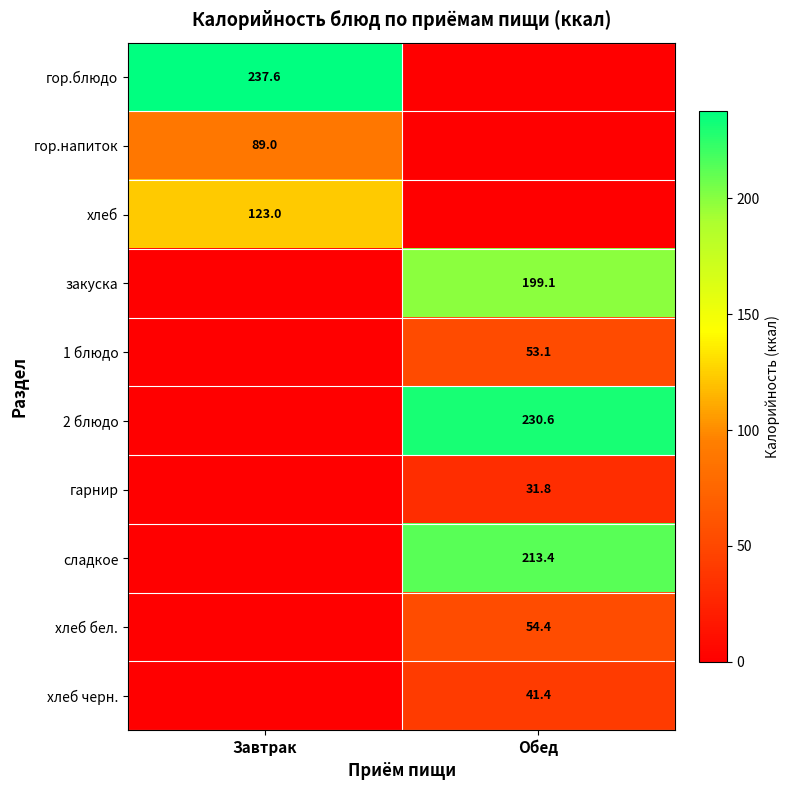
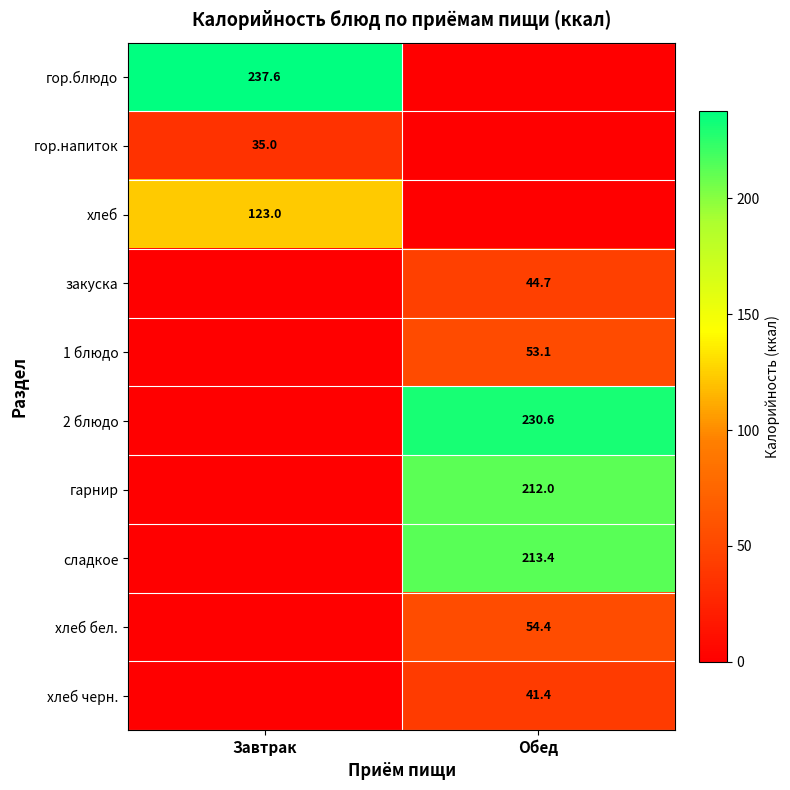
гор.напиток, Завтрак: 89.0 -> 35.0
закуска, Обед: 199.1 -> 44.7
гарнир, Обед: 31.8 -> 212.0
